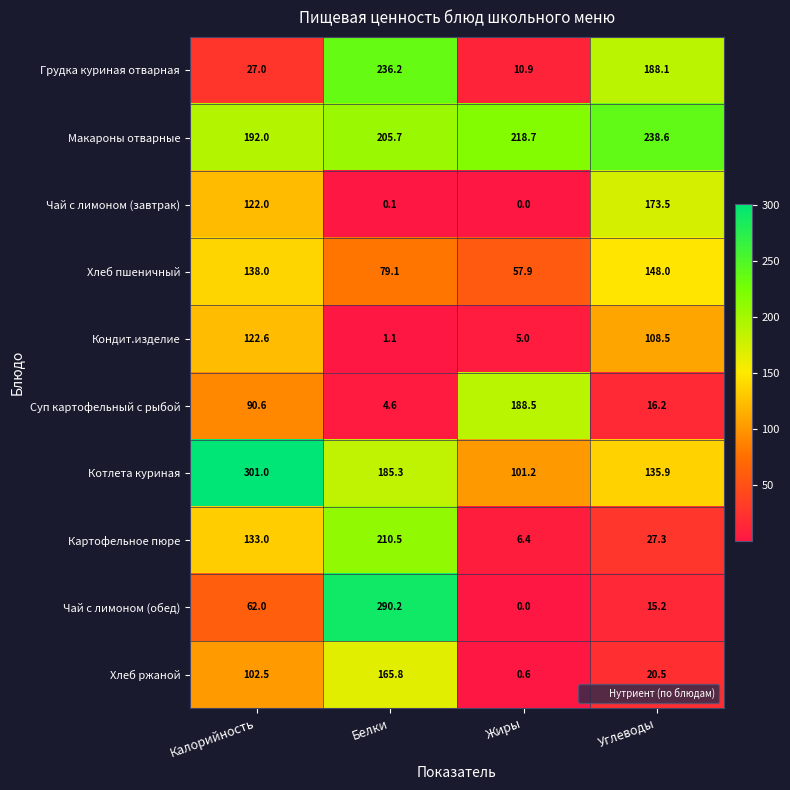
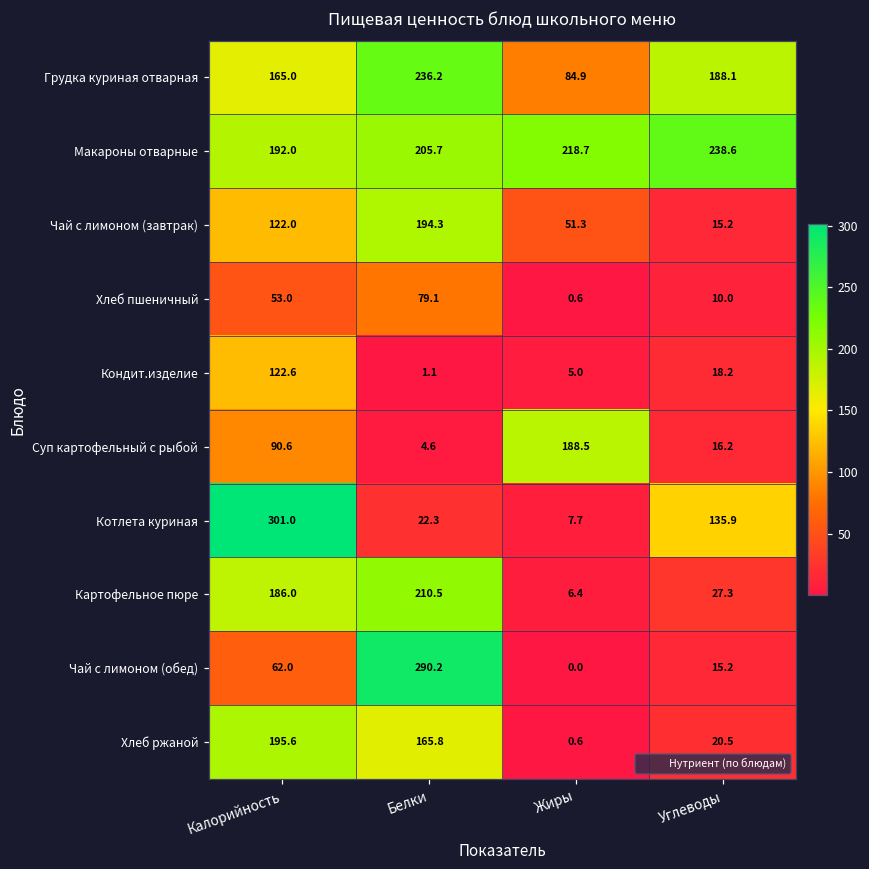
Грудка куриная отварная, Калорийность: 27.0 -> 165.0
Грудка куриная отварная, Жиры: 10.9 -> 84.9
Чай с лимоном (завтрак), Белки: 0.1 -> 194.3
Чай с лимоном (завтрак), Жиры: 0.0 -> 51.3
Чай с лимоном (завтрак), Углеводы: 173.5 -> 15.2
Хлеб пшеничный, Калорийность: 138.0 -> 53.0
Хлеб пшеничный, Жиры: 57.9 -> 0.6
Хлеб пшеничный, Углеводы: 148.0 -> 10.0
Кондит.изделие, Углеводы: 108.5 -> 18.2
Котлета куриная, Белки: 185.3 -> 22.3
Котлета куриная, Жиры: 101.2 -> 7.7
Картофельное пюре, Калорийность: 133.0 -> 186.0
Хлеб ржаной, Калорийность: 102.5 -> 195.6
